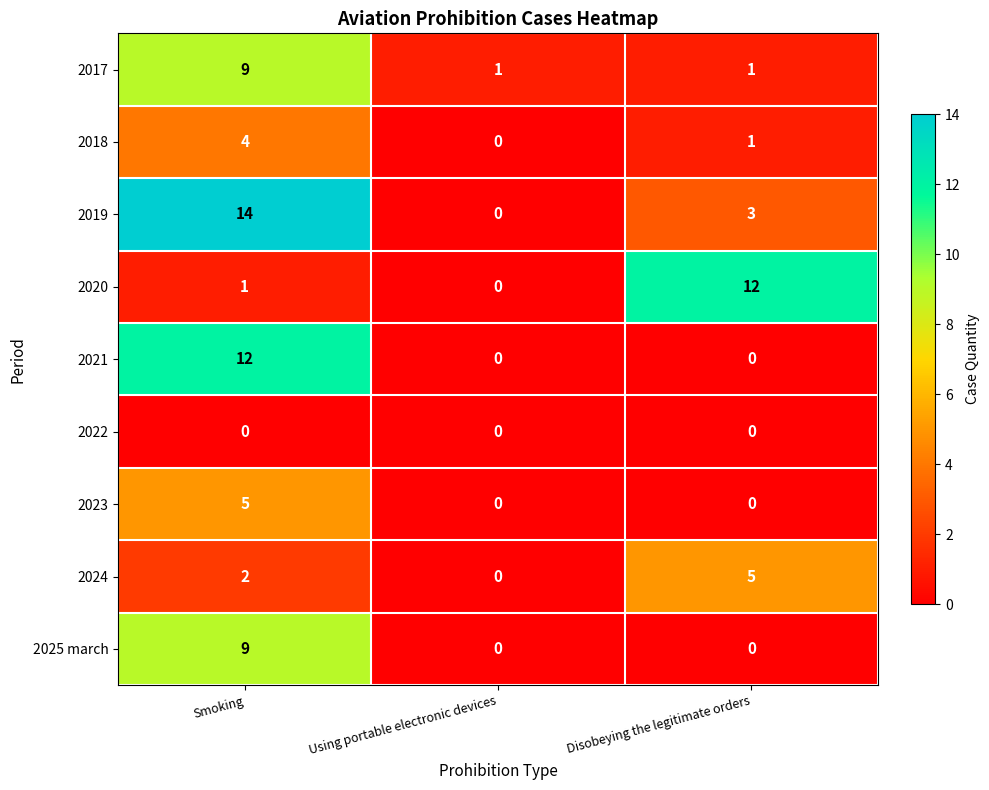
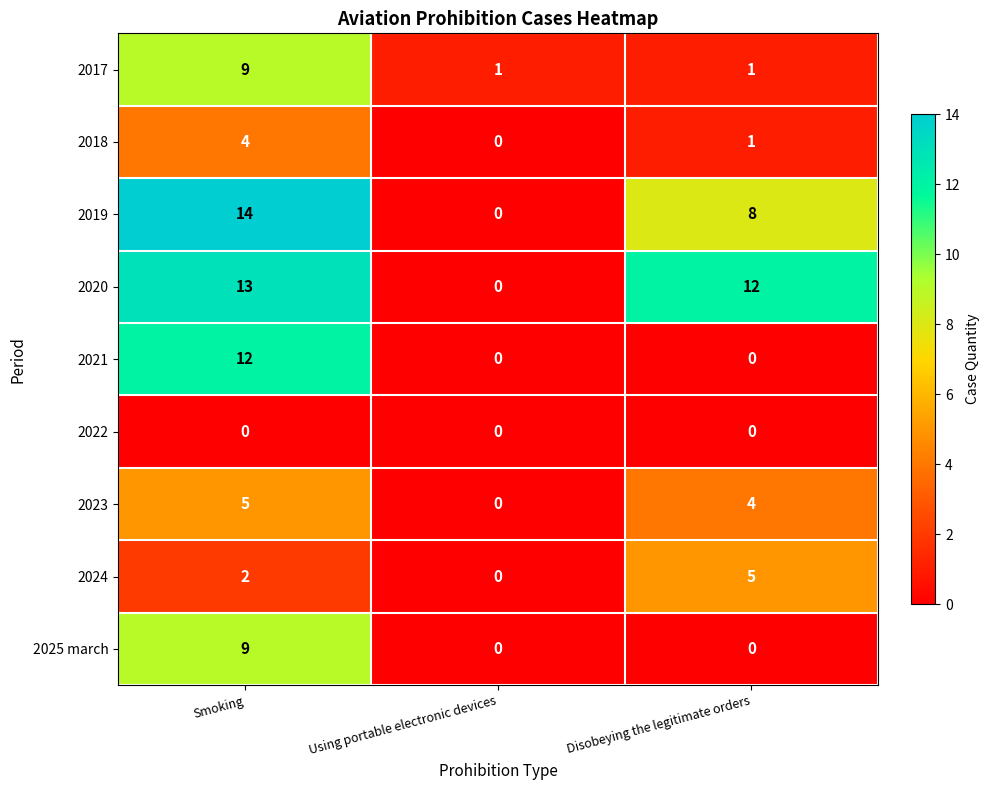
2019, Disobeying the legitimate orders: 3 -> 8
2020, Smoking: 1 -> 13
2023, Disobeying the legitimate orders: 0 -> 4
